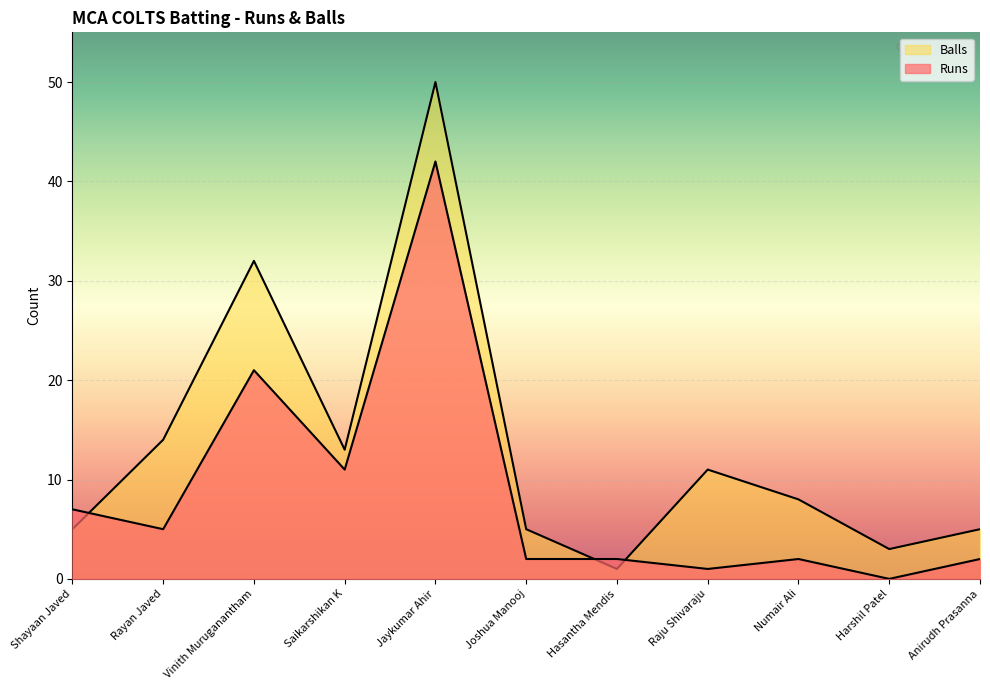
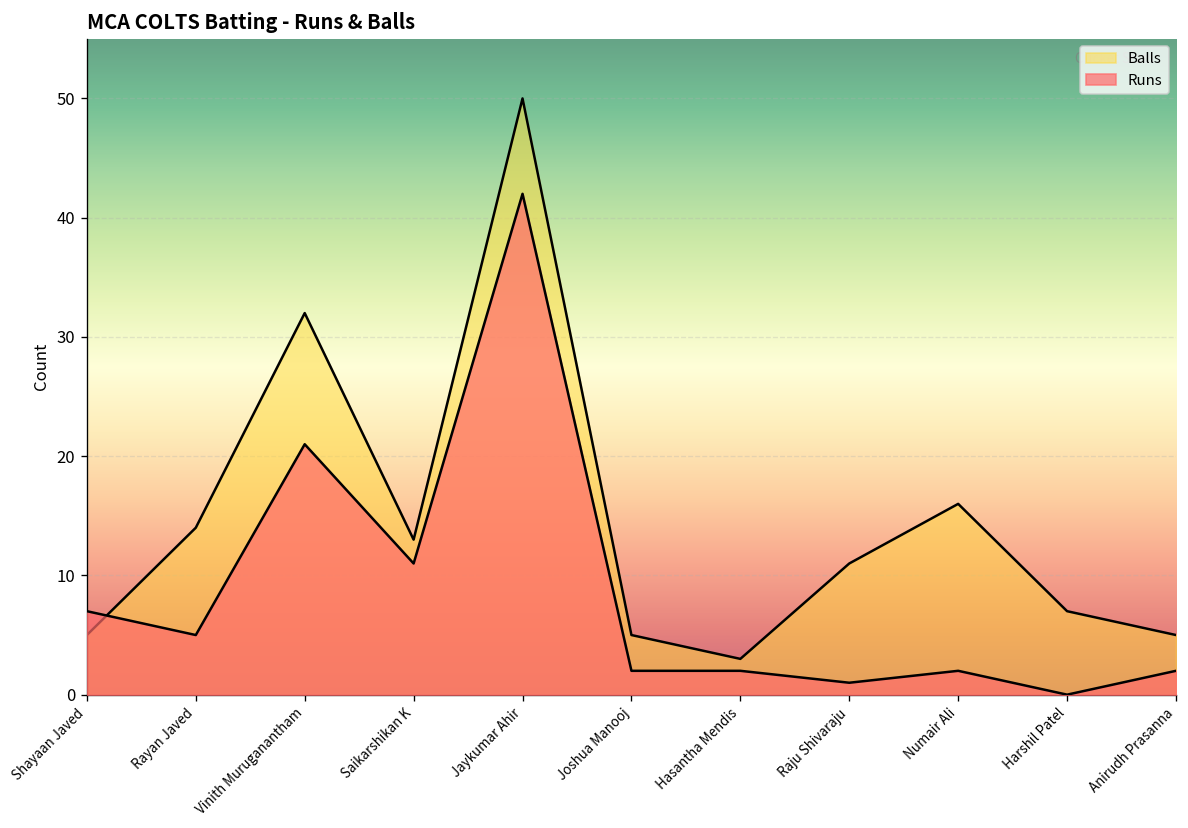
Balls, Hasantha Mendis: 1 -> 3
Balls, Numair Ali: 8 -> 16
Balls, Harshil Patel: 3 -> 7
